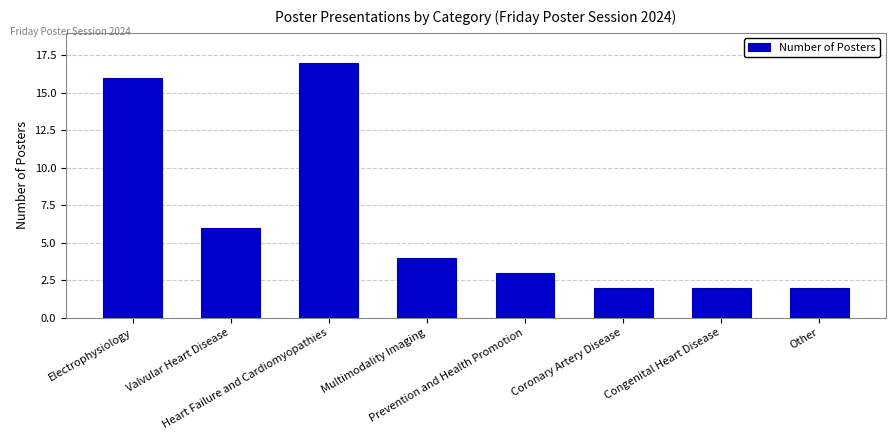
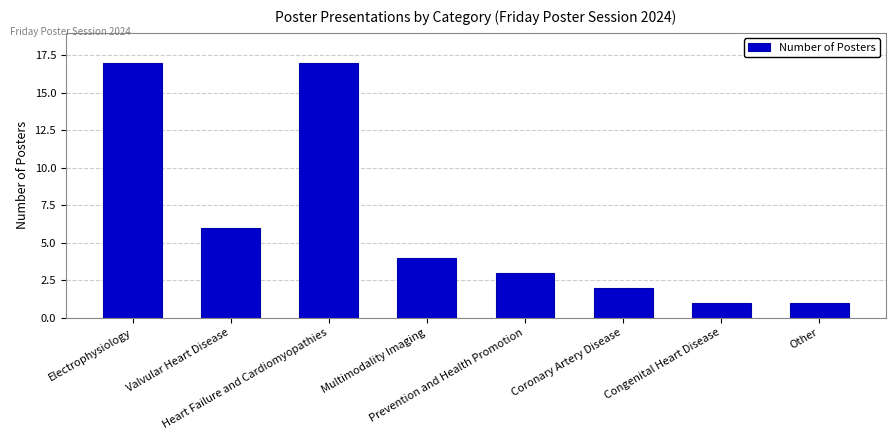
Electrophysiology: 16 -> 17
Congenital Heart Disease: 2 -> 1
Other: 2 -> 1
